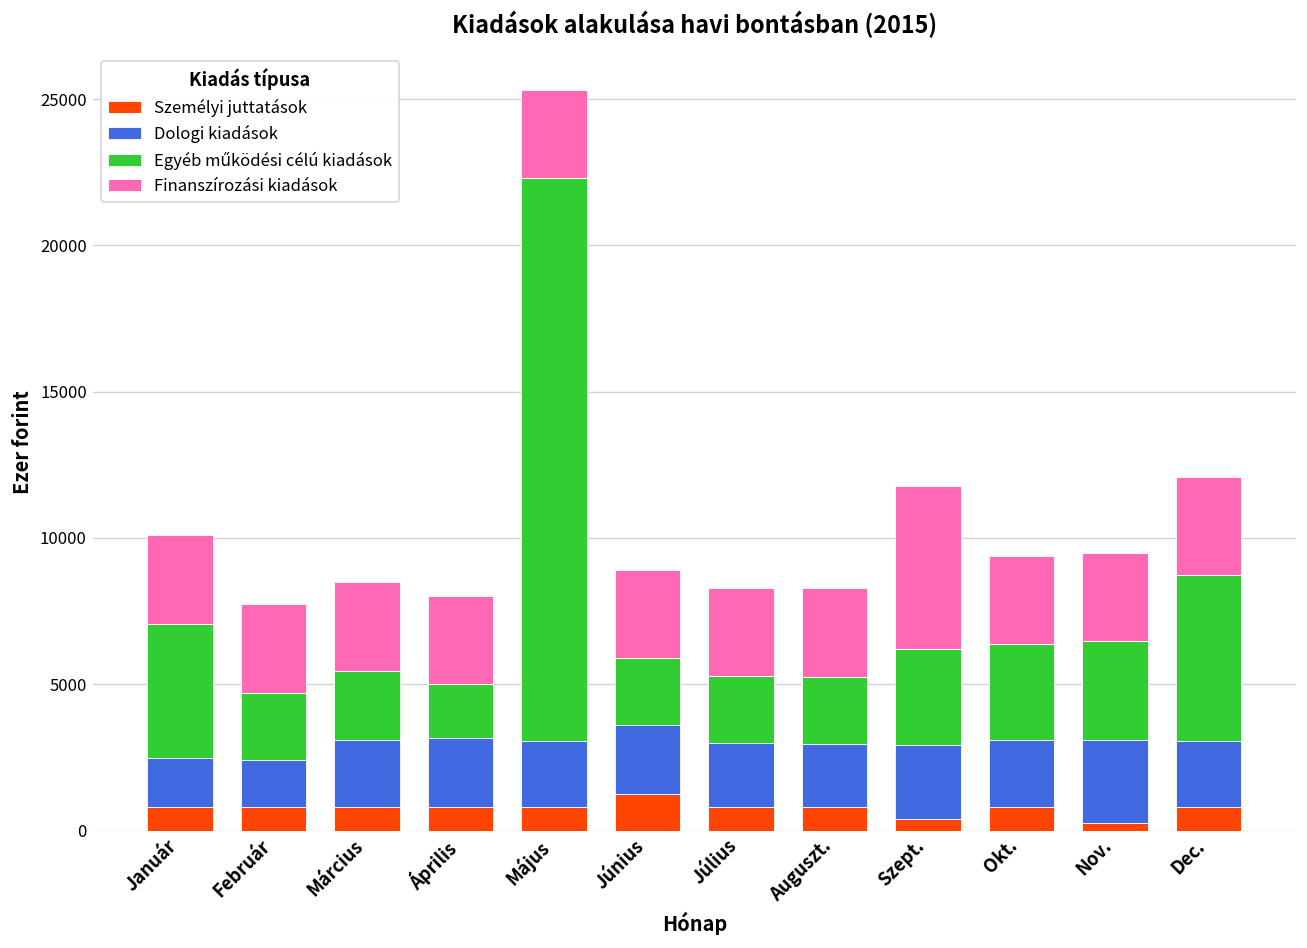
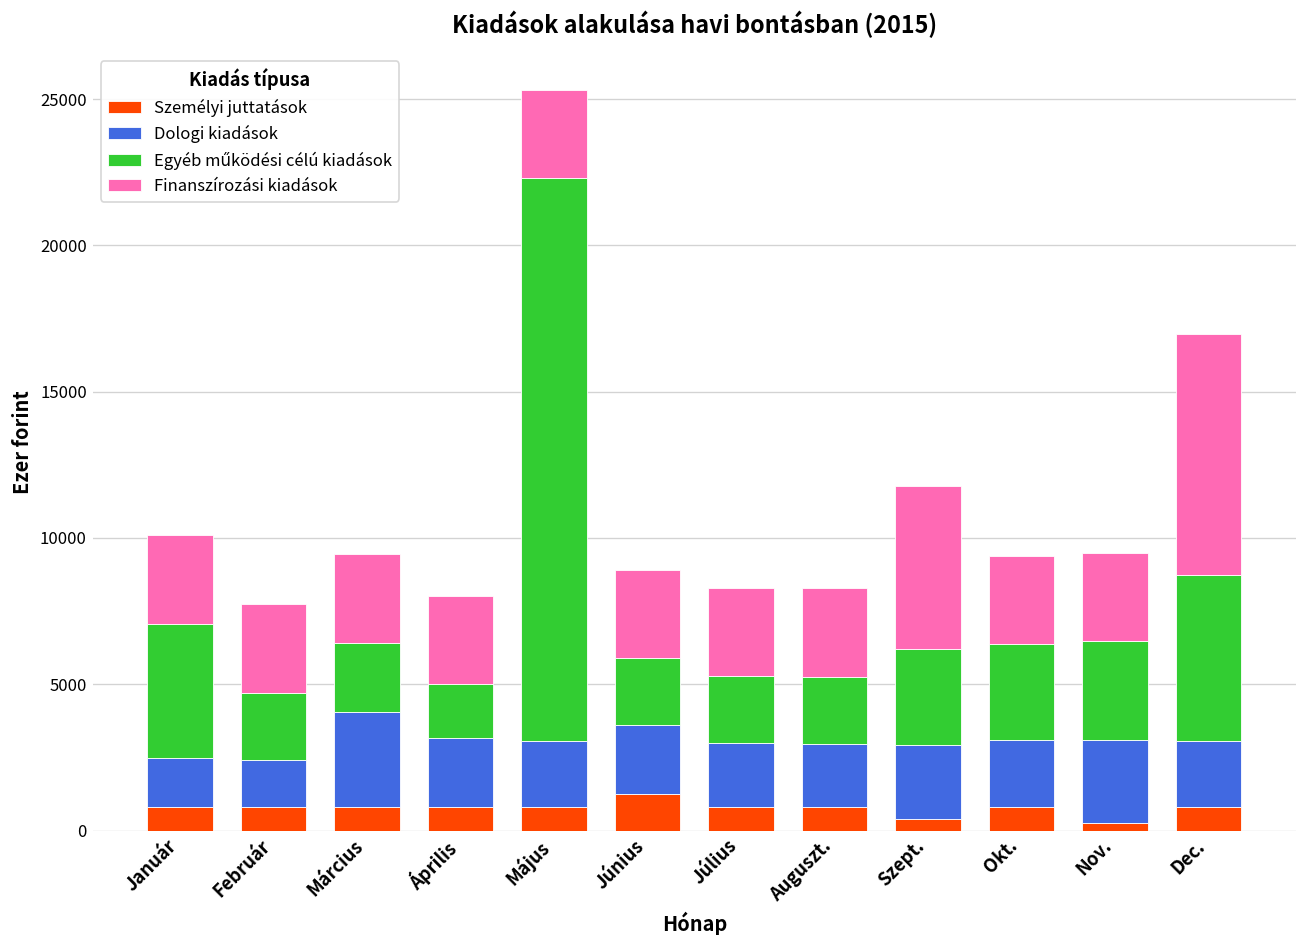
Dologi kiadások, Március: 2300 -> 3200
Finanszírozási kiadások, Dec.: 3300 -> 8200
